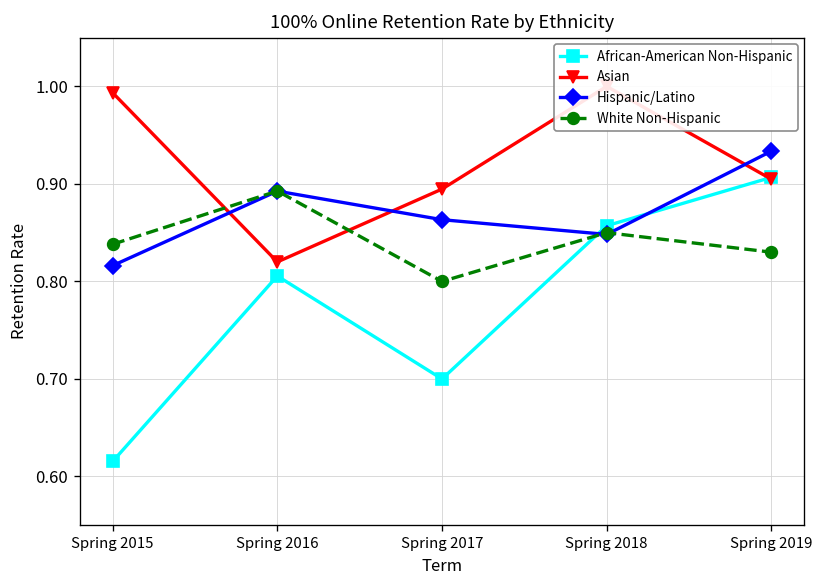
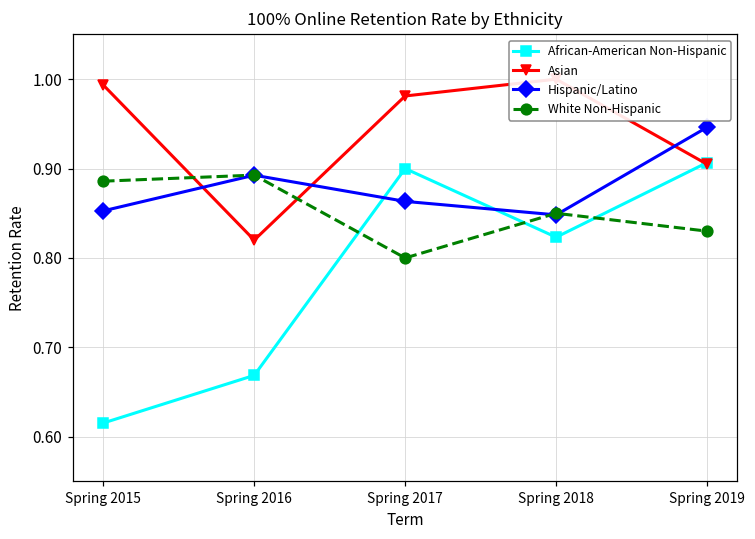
Hispanic/Latino, Spring 2015: 0.82 -> 0.85
White Non-Hispanic, Spring 2015: 0.84 -> 0.89
African-American Non-Hispanic, Spring 2016: 0.81 -> 0.67
African-American Non-Hispanic, Spring 2017: 0.7 -> 0.9
Asian, Spring 2017: 0.89 -> 0.98
African-American Non-Hispanic, Spring 2018: 0.86 -> 0.82
Hispanic/Latino, Spring 2019: 0.93 -> 0.95
